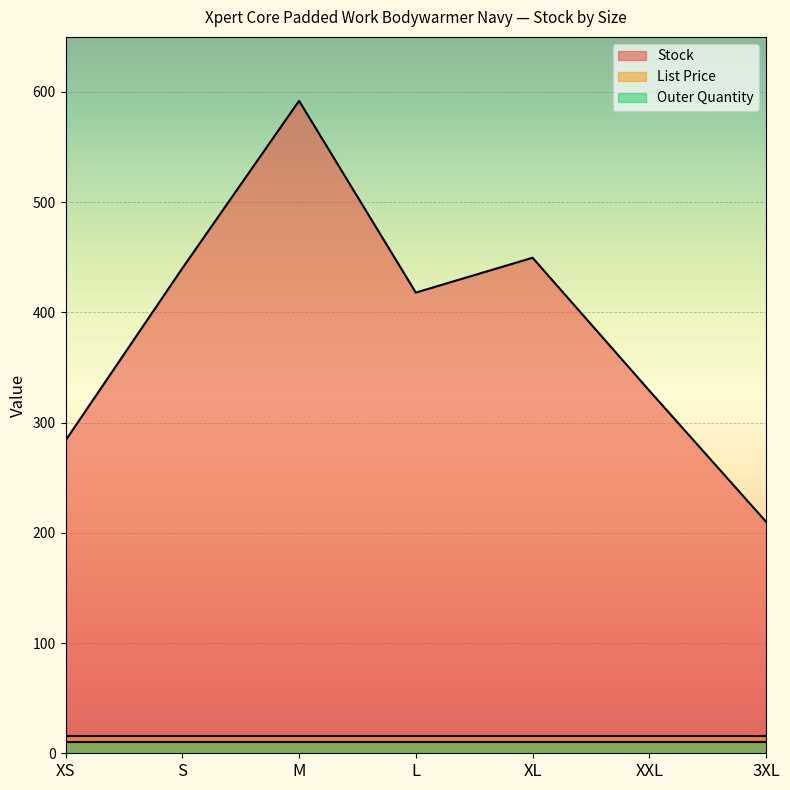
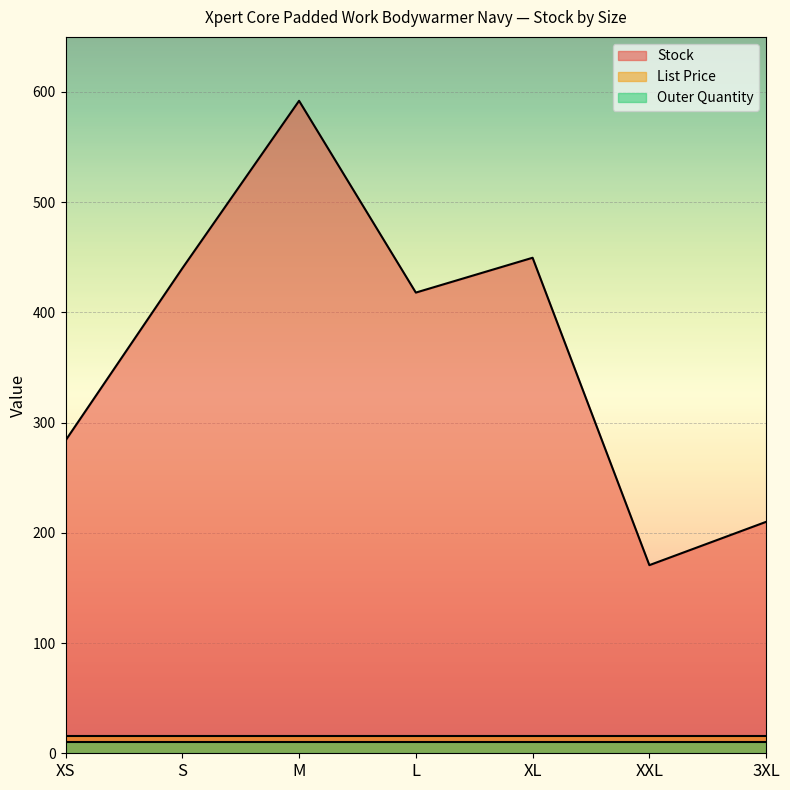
Stock, XXL: 329 -> 171
